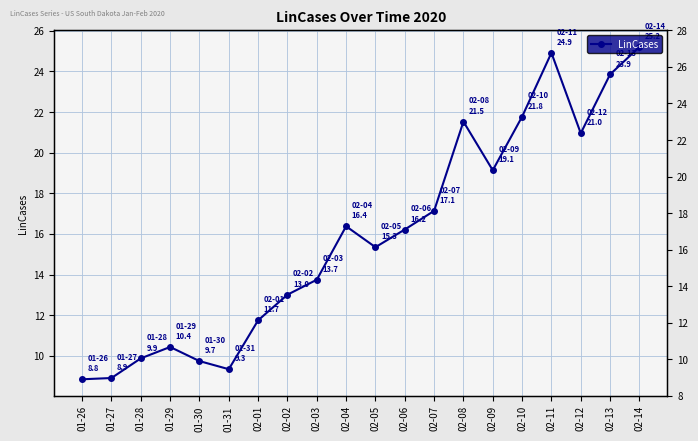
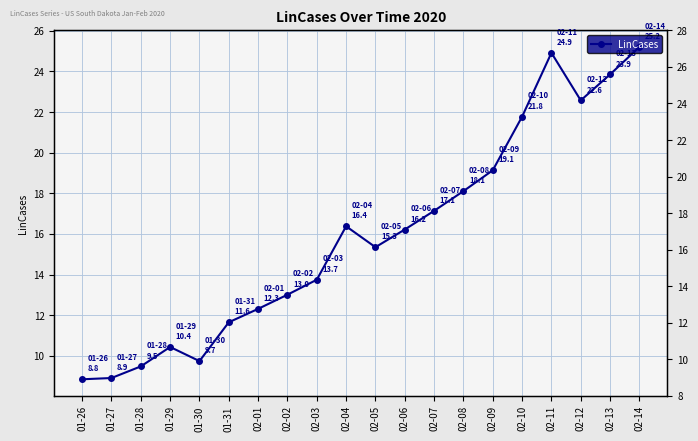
01-28: 9.9 -> 9.5
01-31: 9.3 -> 11.6
02-01: 11.7 -> 12.3
02-08: 21.5 -> 18.1
02-12: 21.0 -> 22.6
